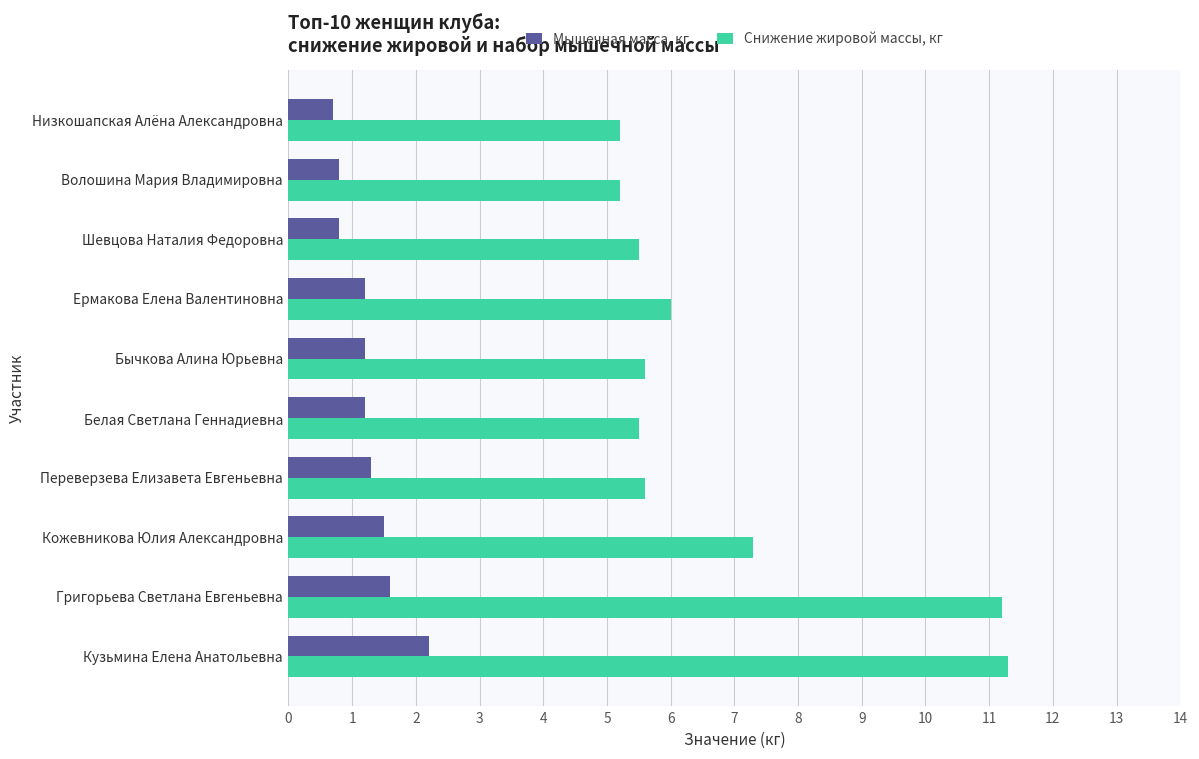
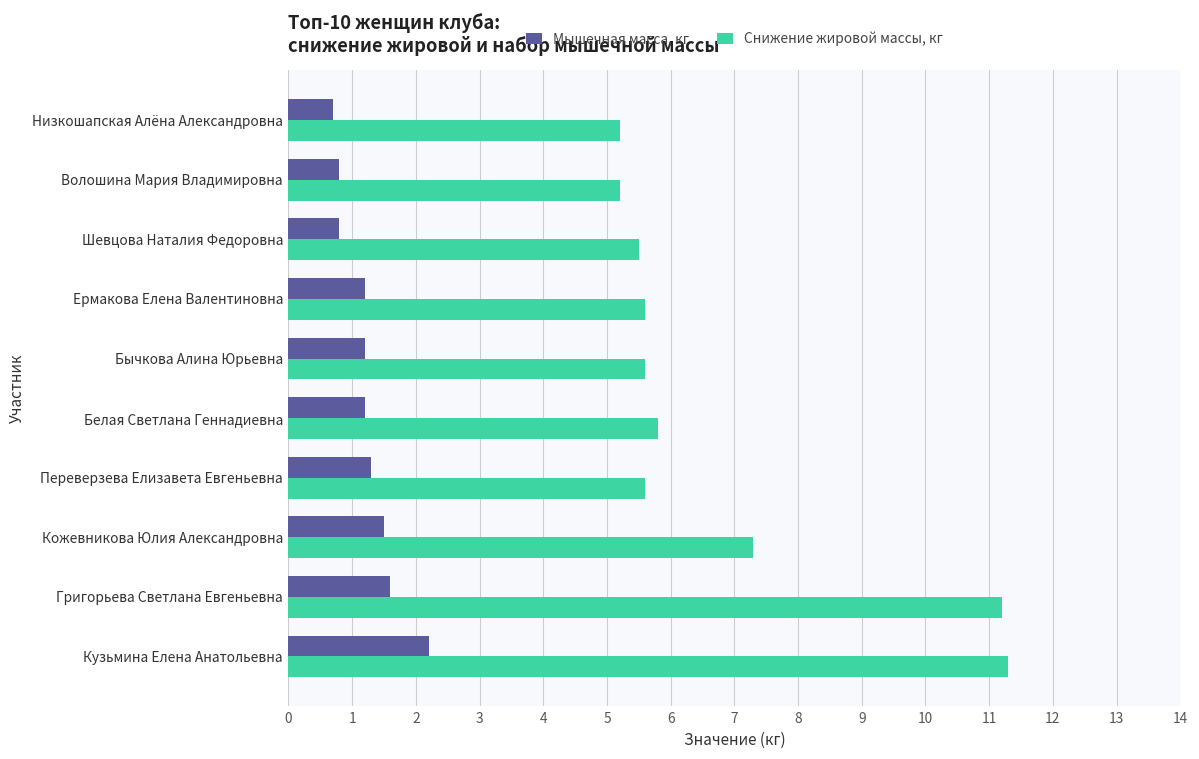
Снижение жировой массы, кг, Ермакова Елена Валентиновна: 6.0 -> 5.6
Снижение жировой массы, кг, Белая Светлана Геннадиевна: 5.5 -> 5.8
